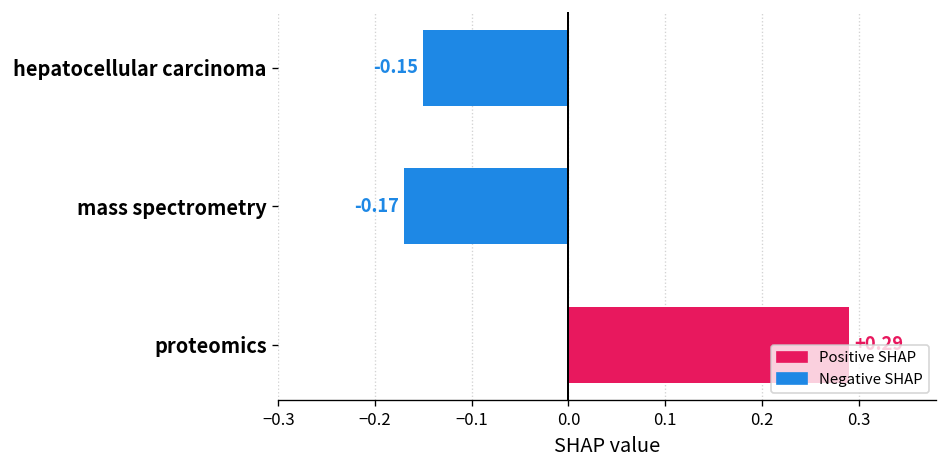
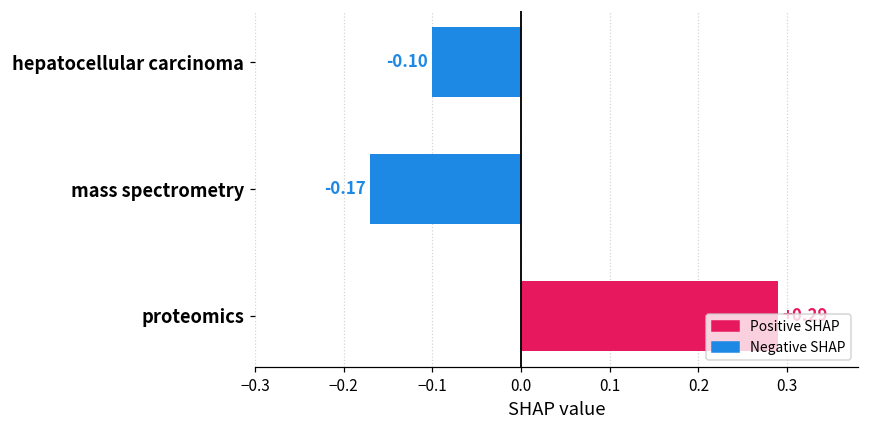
hepatocellular carcinoma: -0.15 -> -0.10
